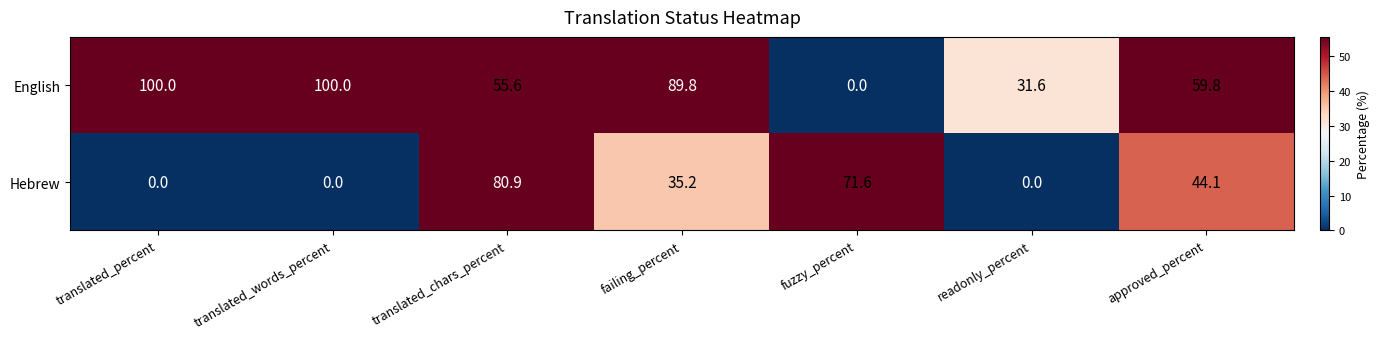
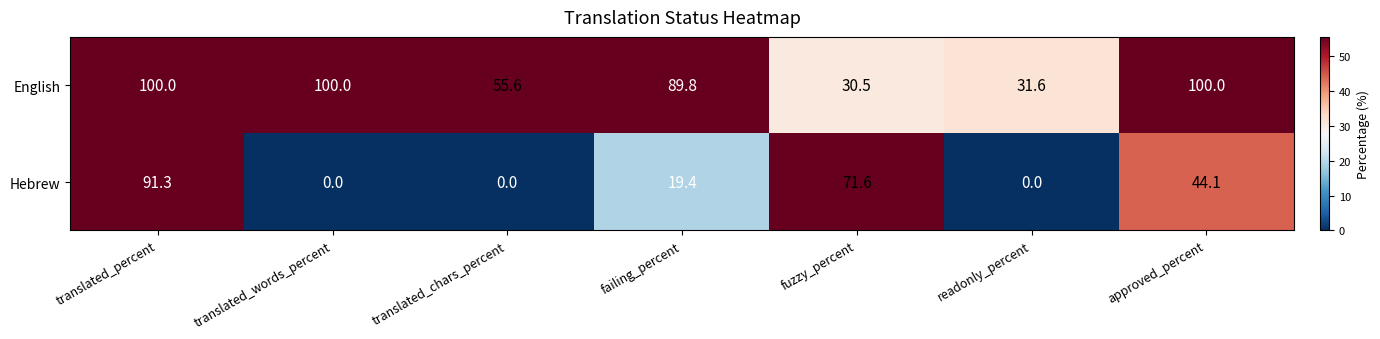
English, fuzzy_percent: 0.0 -> 30.5
English, approved_percent: 59.8 -> 100.0
Hebrew, translated_percent: 0.0 -> 91.3
Hebrew, translated_chars_percent: 80.9 -> 0.0
Hebrew, failing_percent: 35.2 -> 19.4
